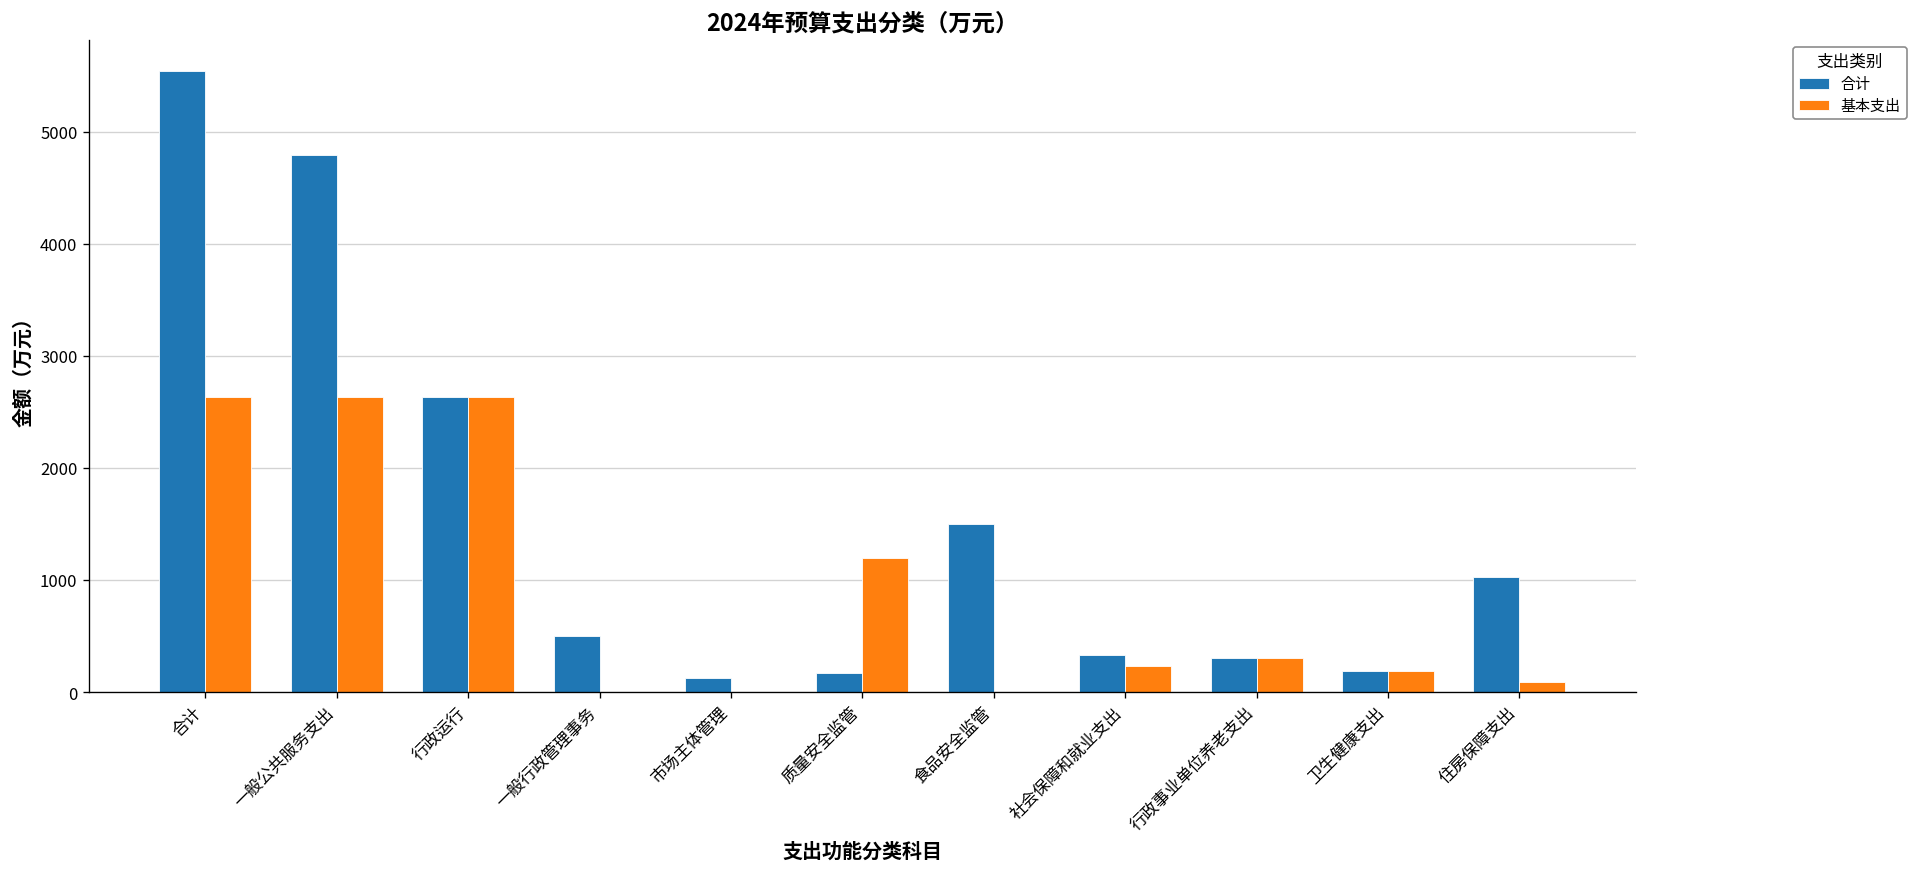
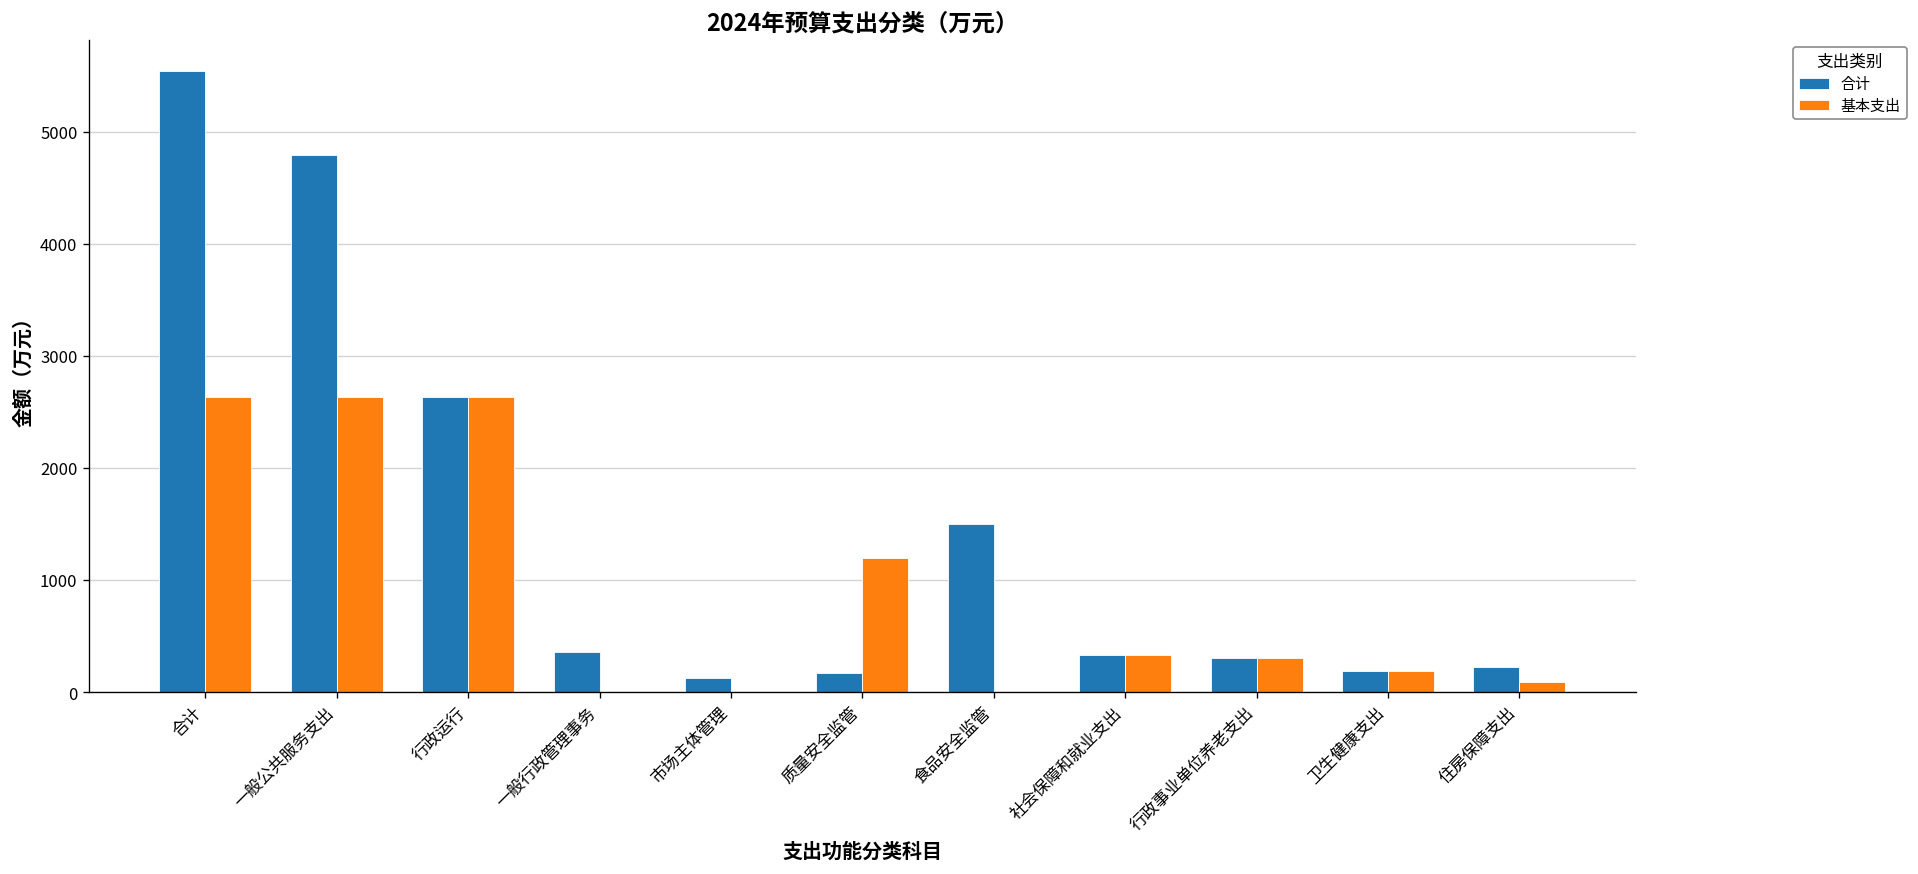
合计, 一般行政管理事务: 500 -> 400
基本支出, 社会保障和就业支出: 200 -> 300
合计, 住房保障支出: 1000 -> 200
